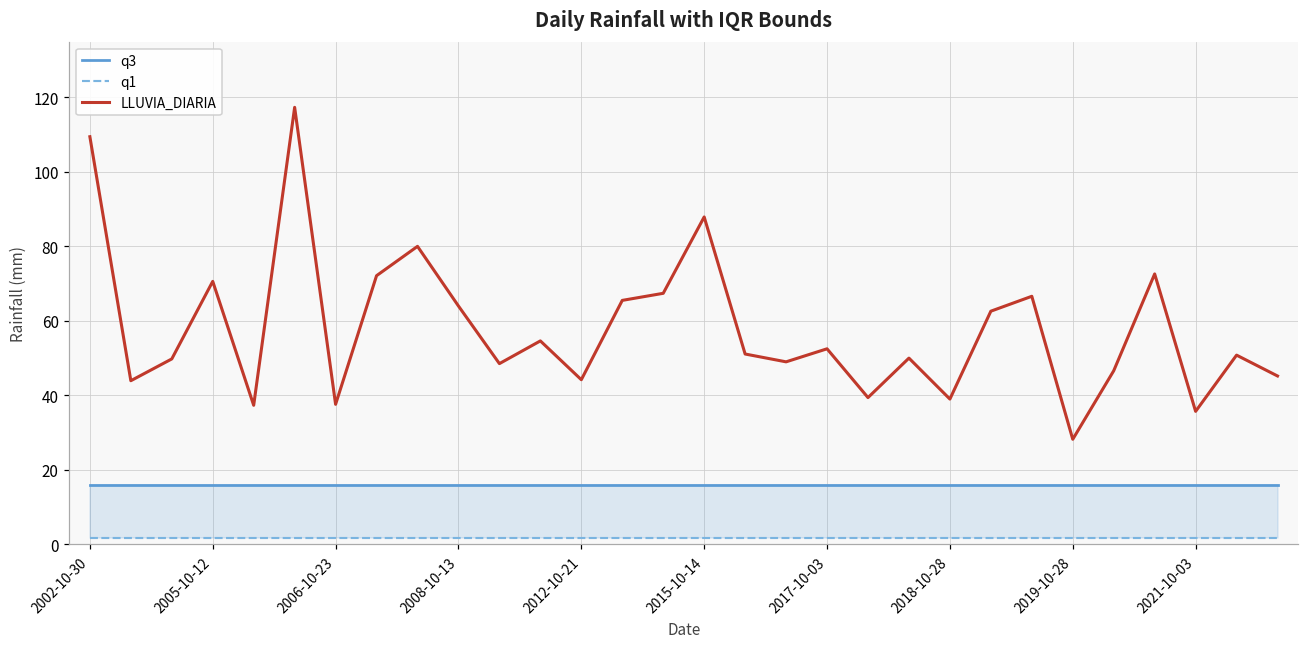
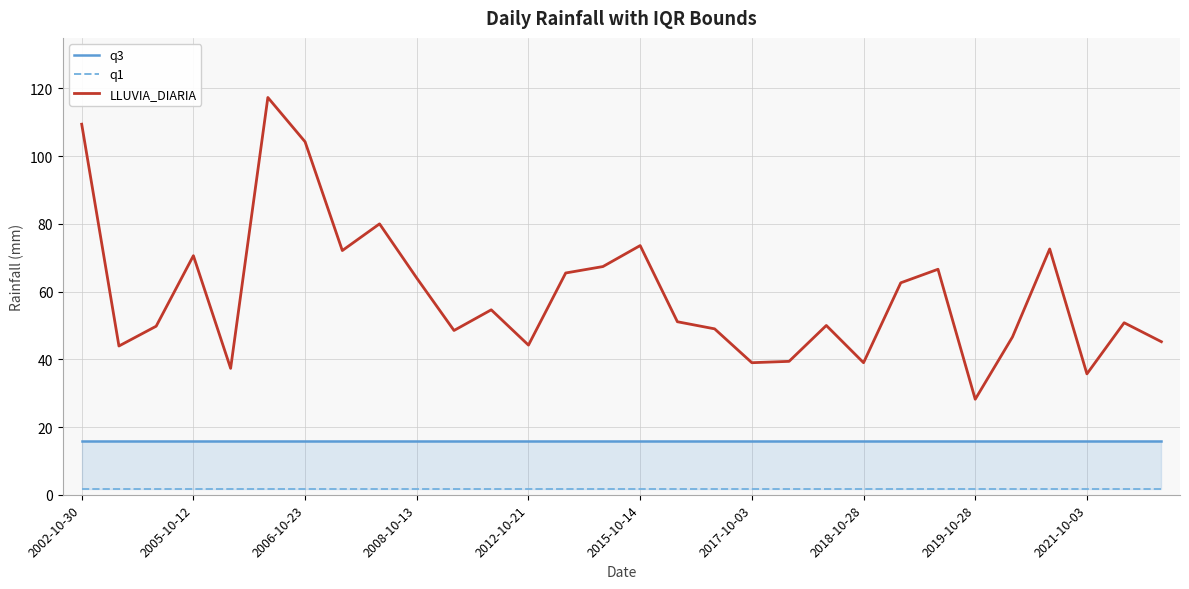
LLUVIA_DIARIA, 2006-10-23: 38 -> 104
LLUVIA_DIARIA, 2015-10-14: 88 -> 74
LLUVIA_DIARIA, 2017-10-03: 53 -> 39
